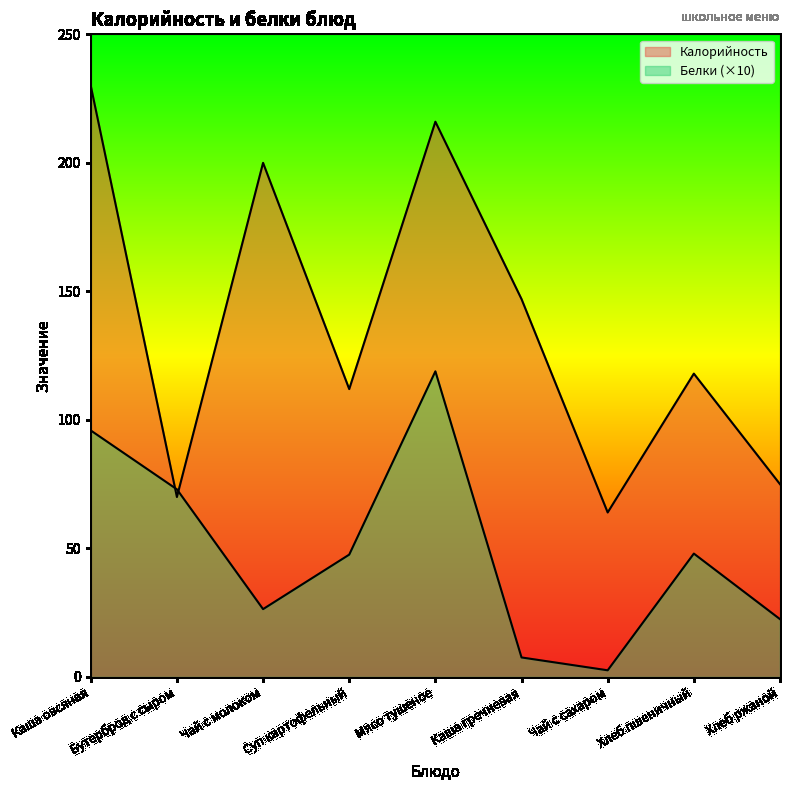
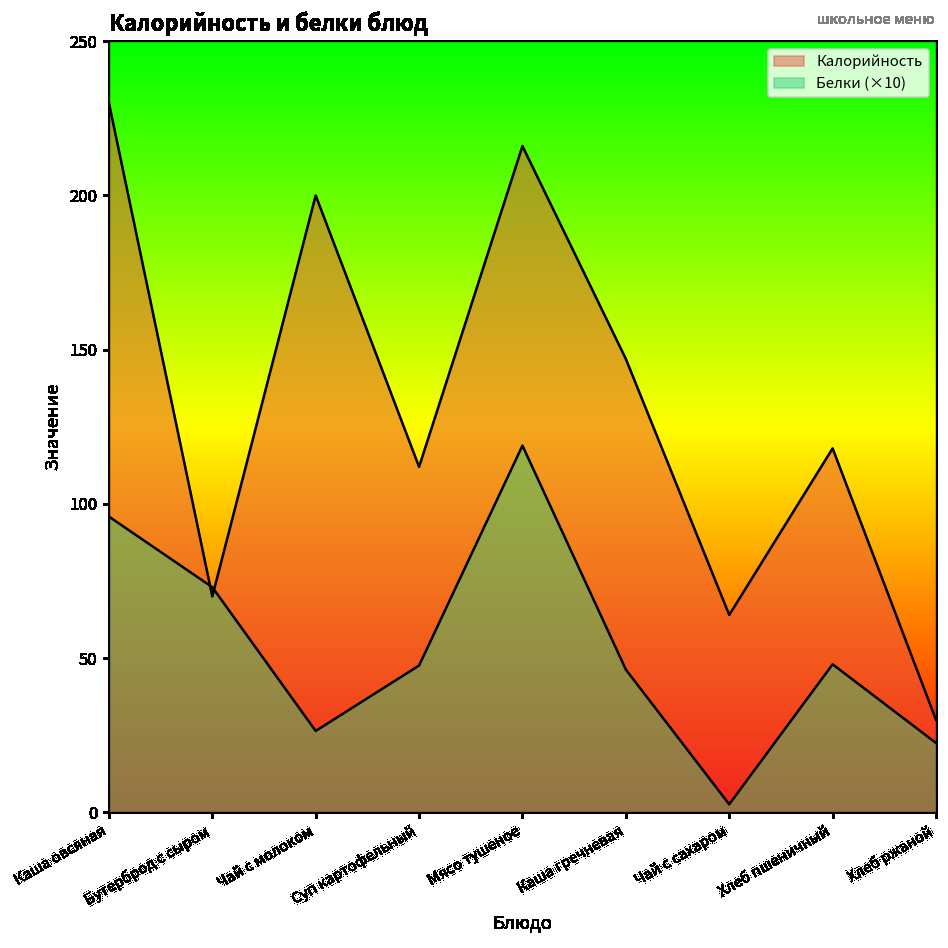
Белки (×10), Каша гречневая: 8 -> 46
Калорийность, Хлеб ржаной: 75 -> 30
